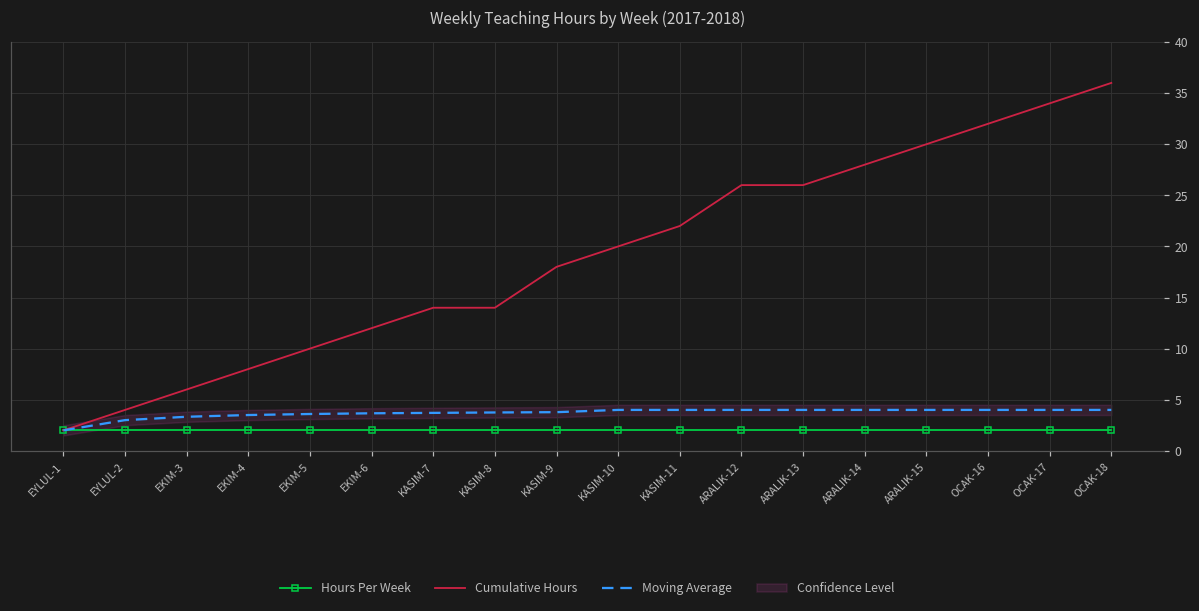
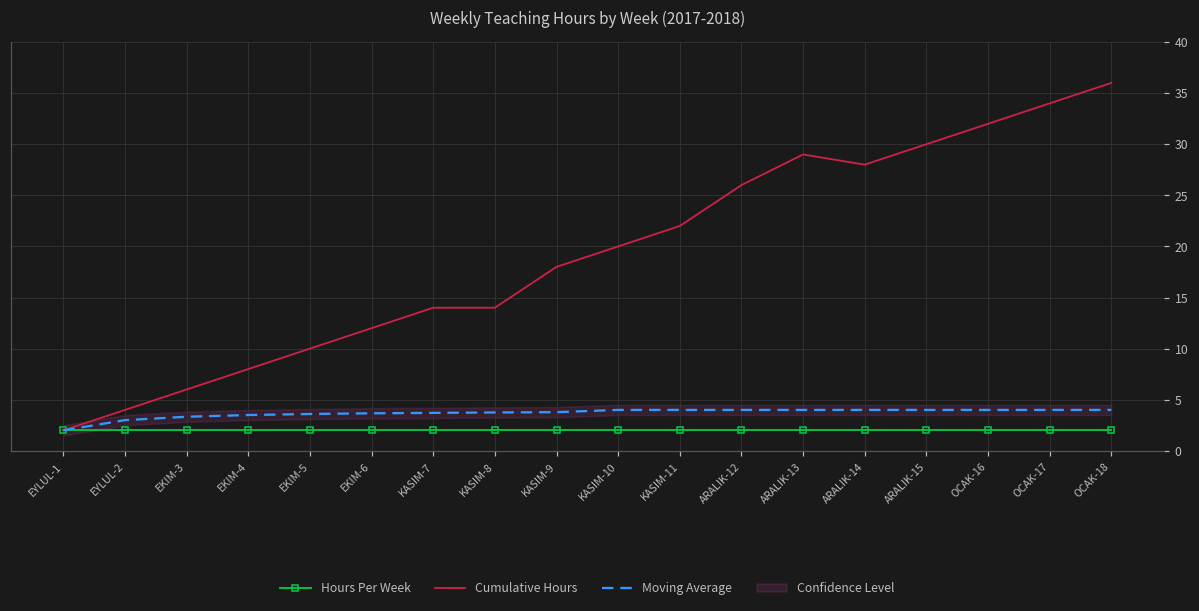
Cumulative Hours, ARALIK-13: 26 -> 29
